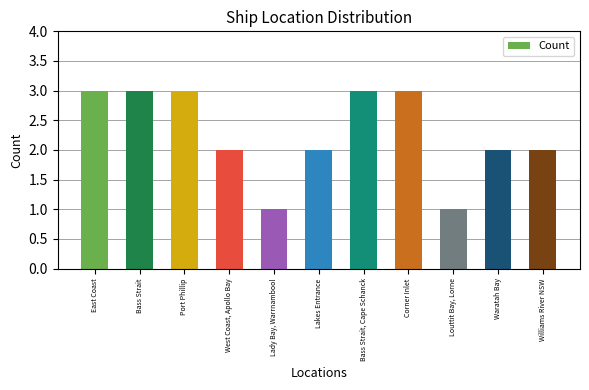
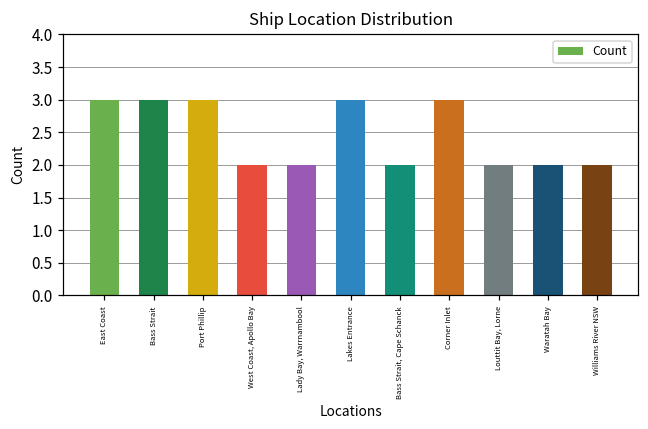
Lady Bay, Warrnambool: 1 -> 2
Lakes Entrance: 2 -> 3
Bass Strait, Cape Schanck: 3 -> 2
Louttit Bay, Lorne: 1 -> 2
